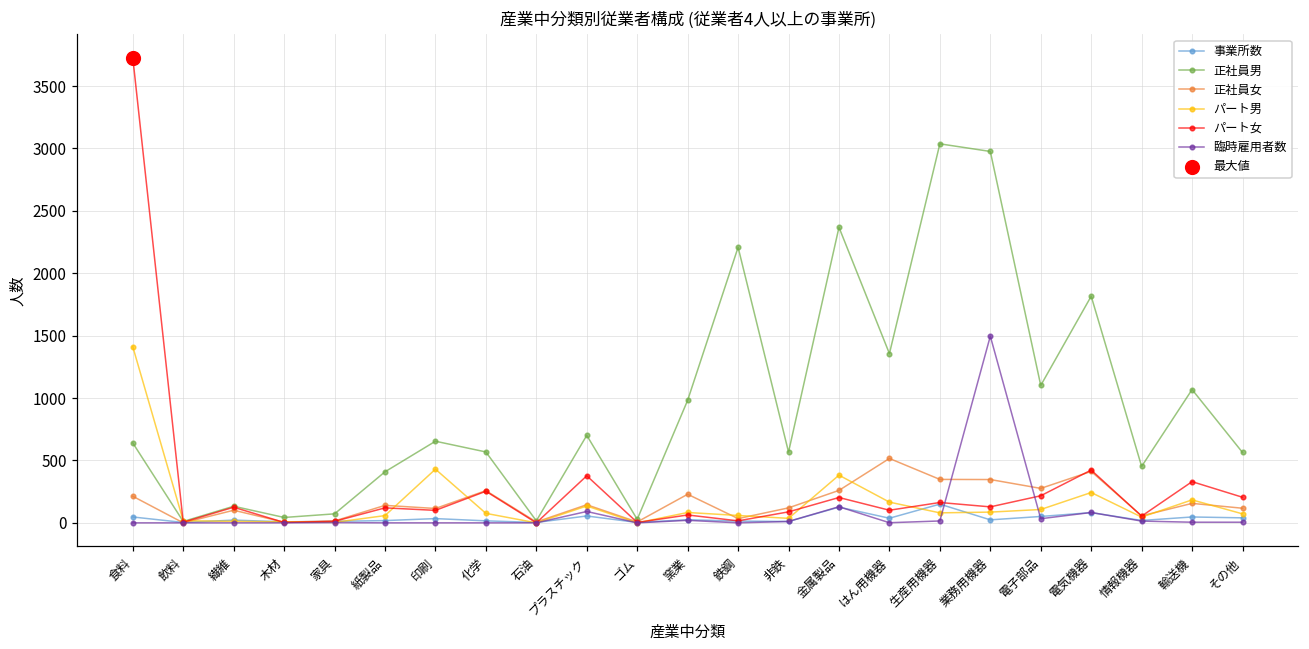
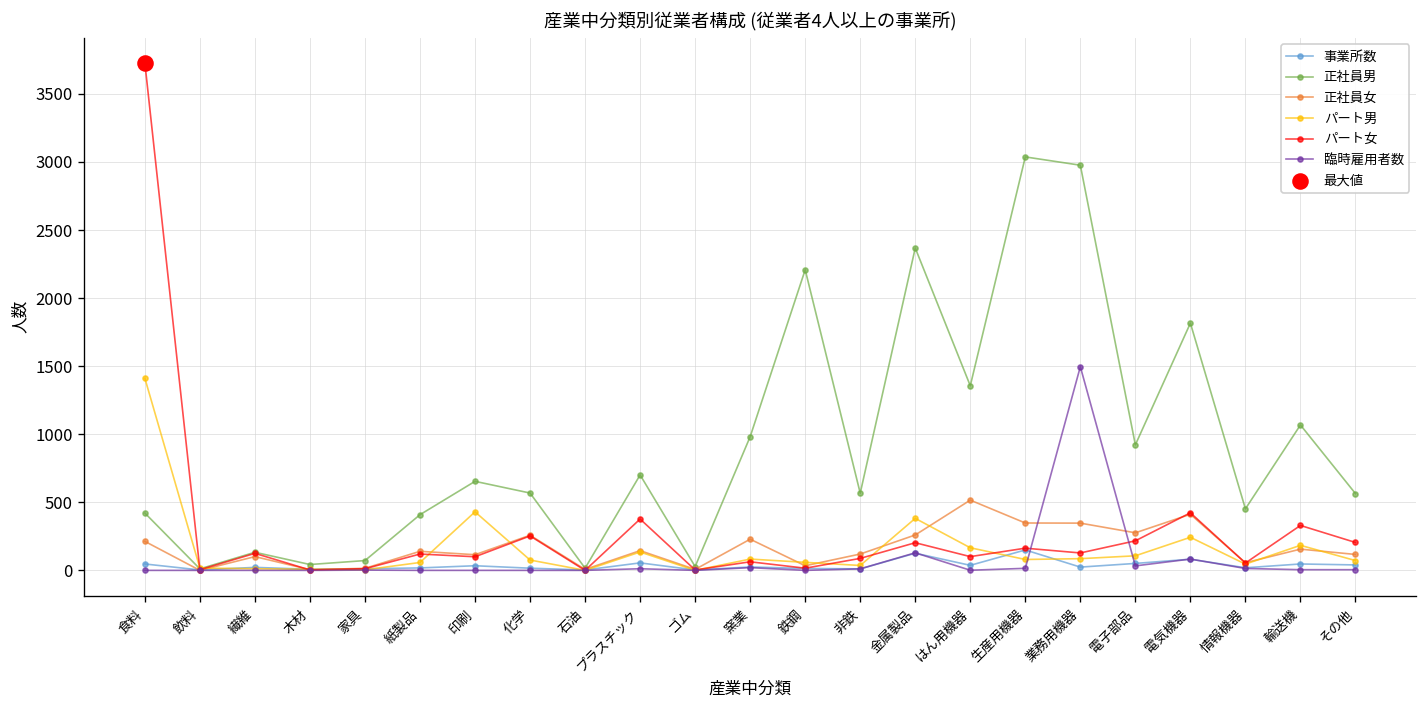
正社員男, 食料: 640 -> 420
臨時雇用者数, プラスチック: 90 -> 10
正社員男, 電子部品: 1100 -> 920
